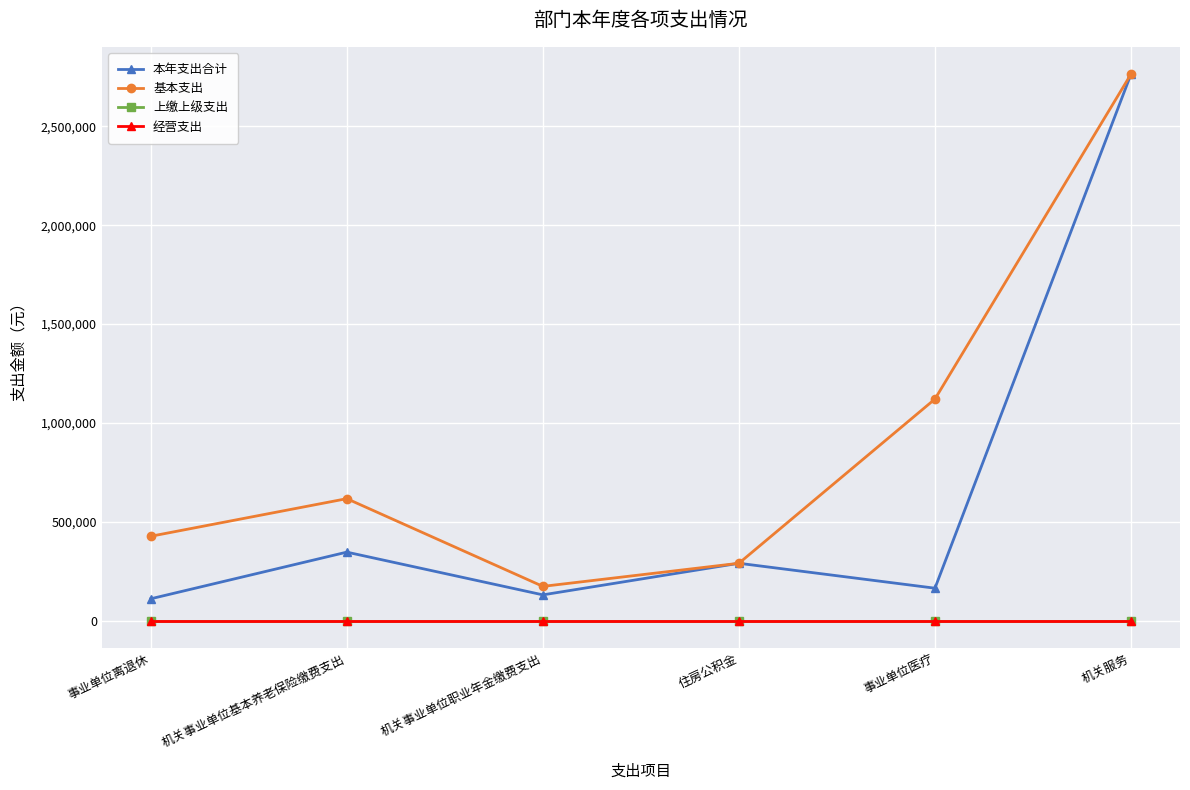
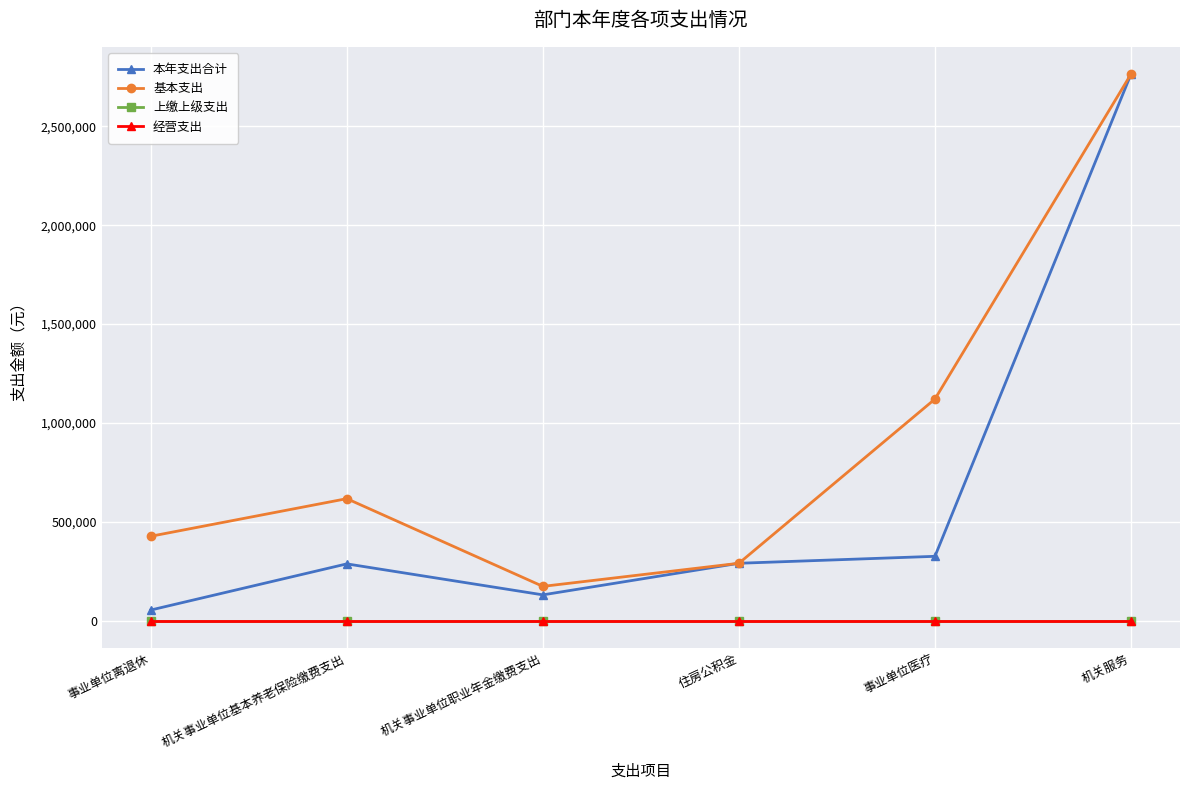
本年支出合计, 事业单位离退休: 110,000 -> 50,000
本年支出合计, 机关事业单位基本养老保险缴费支出: 350,000 -> 290,000
本年支出合计, 事业单位医疗: 160,000 -> 330,000
